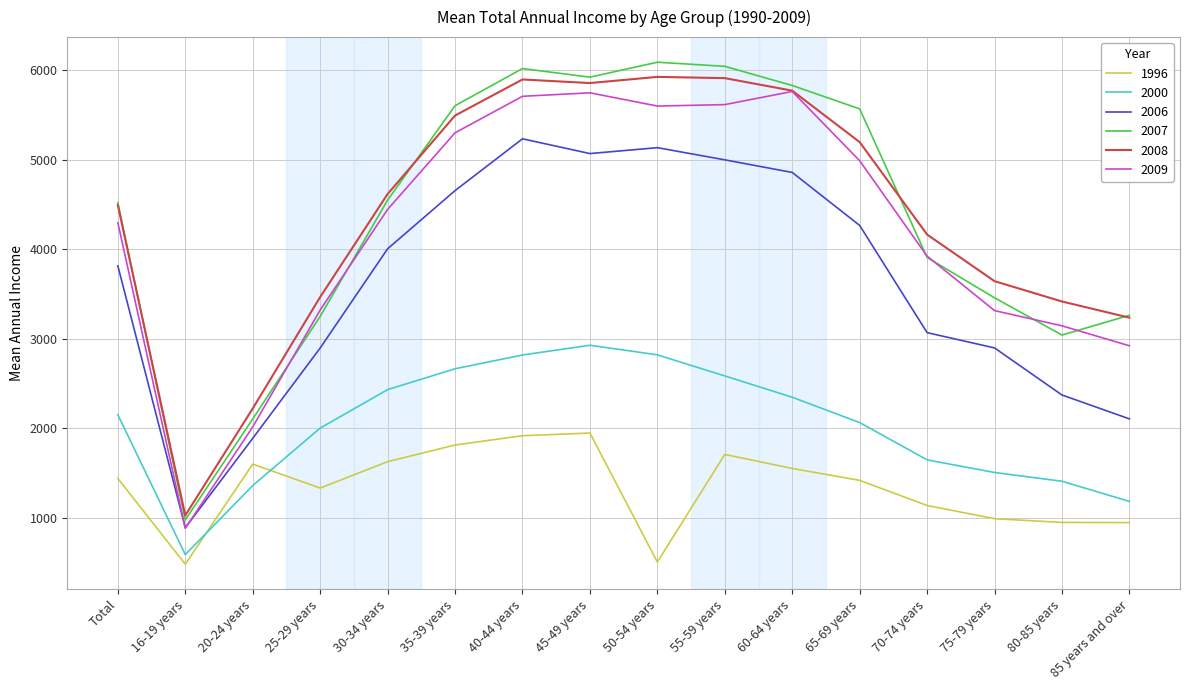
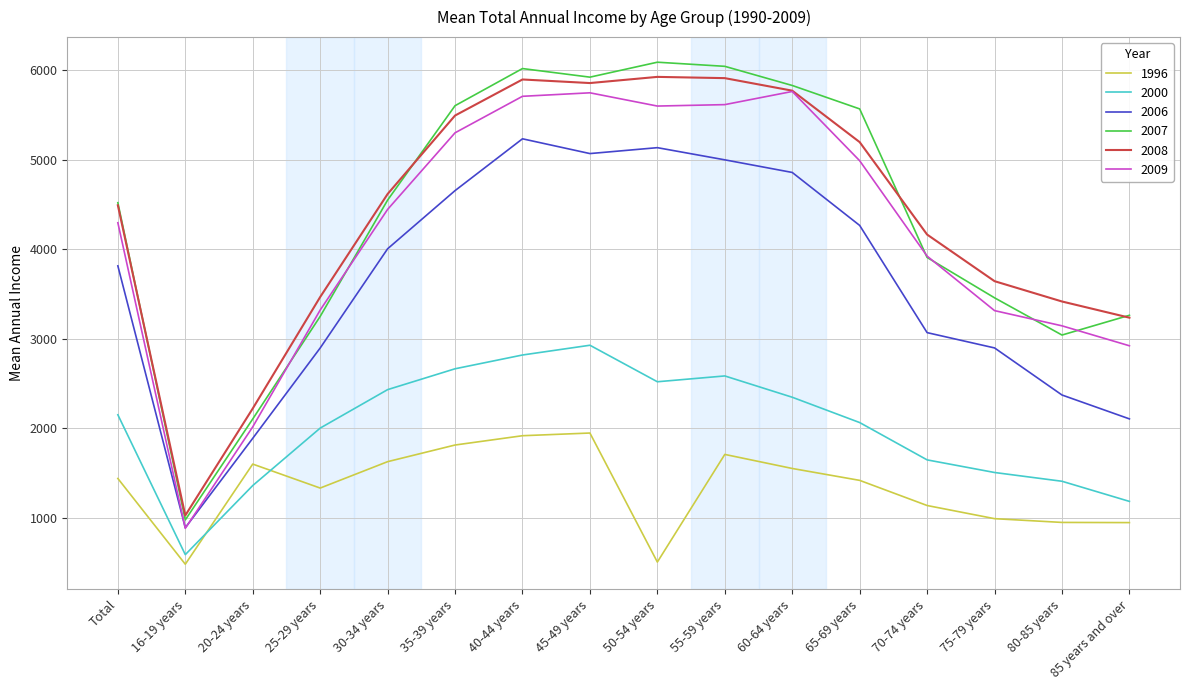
2000, 50-54 years: 2800 -> 2500
